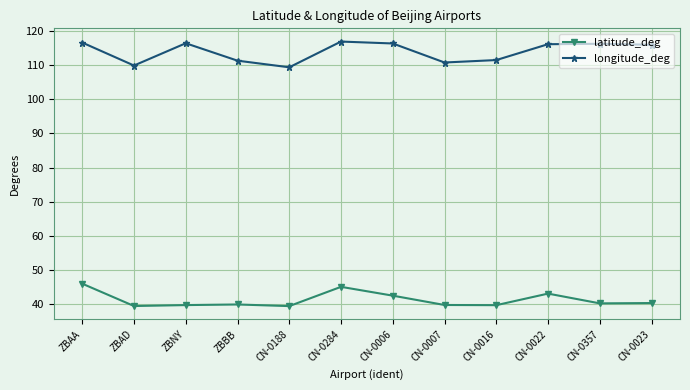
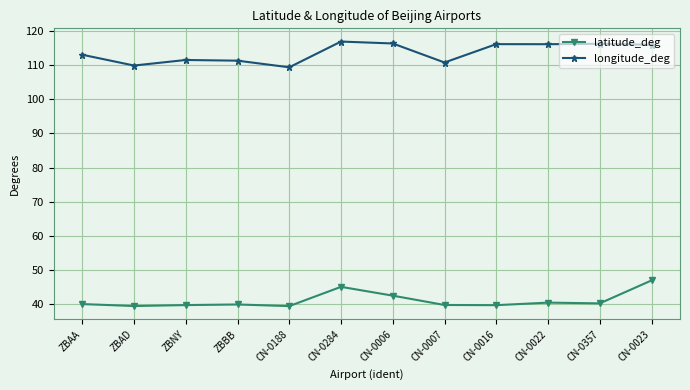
latitude_deg, ZBAA: 46 -> 40
longitude_deg, ZBAA: 117 -> 113
longitude_deg, ZBNY: 116 -> 111
longitude_deg, CN-0016: 111 -> 116
latitude_deg, CN-0022: 43 -> 41
latitude_deg, CN-0023: 40 -> 47
